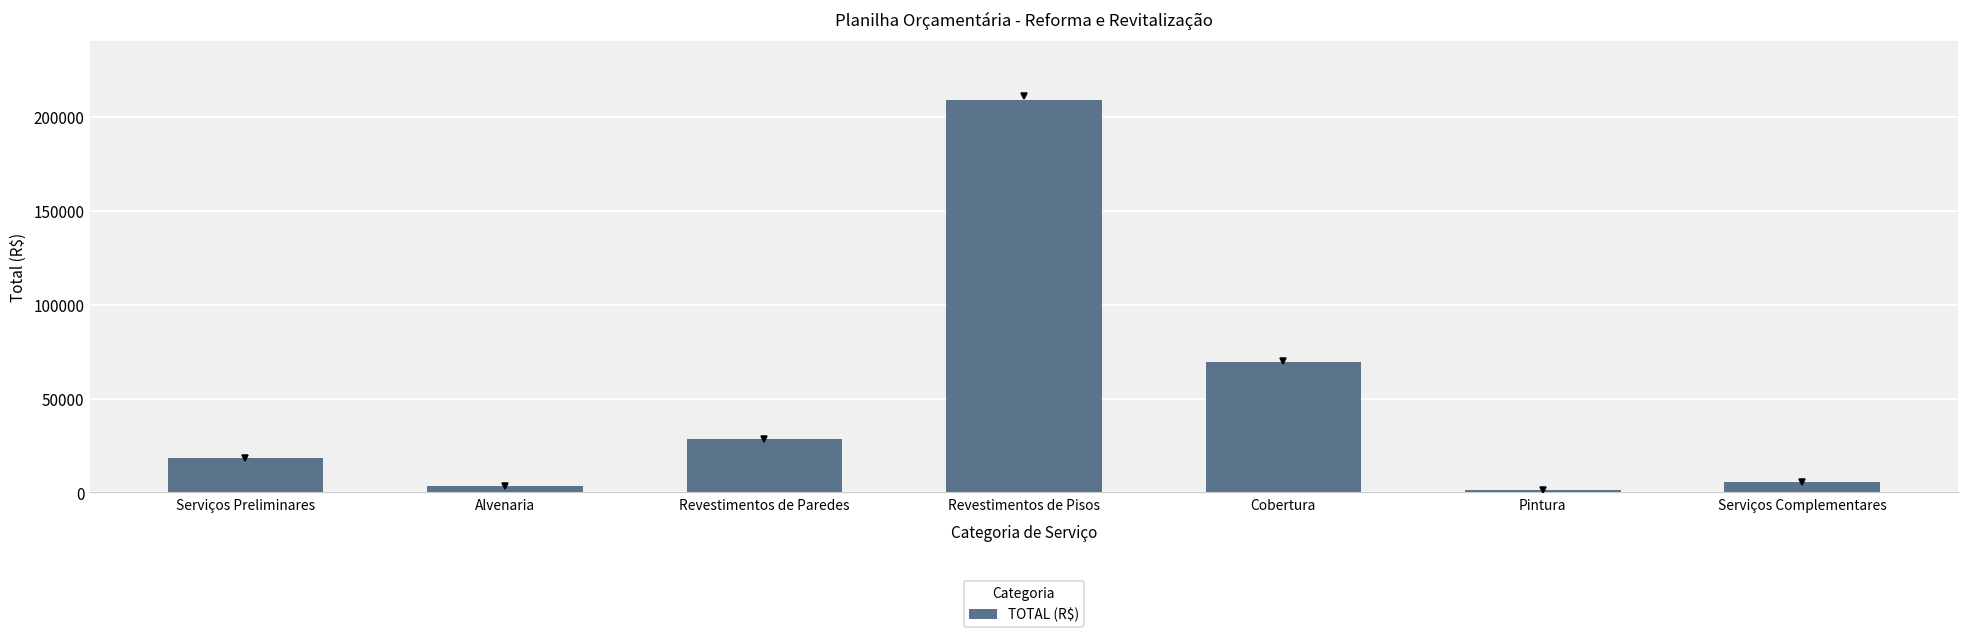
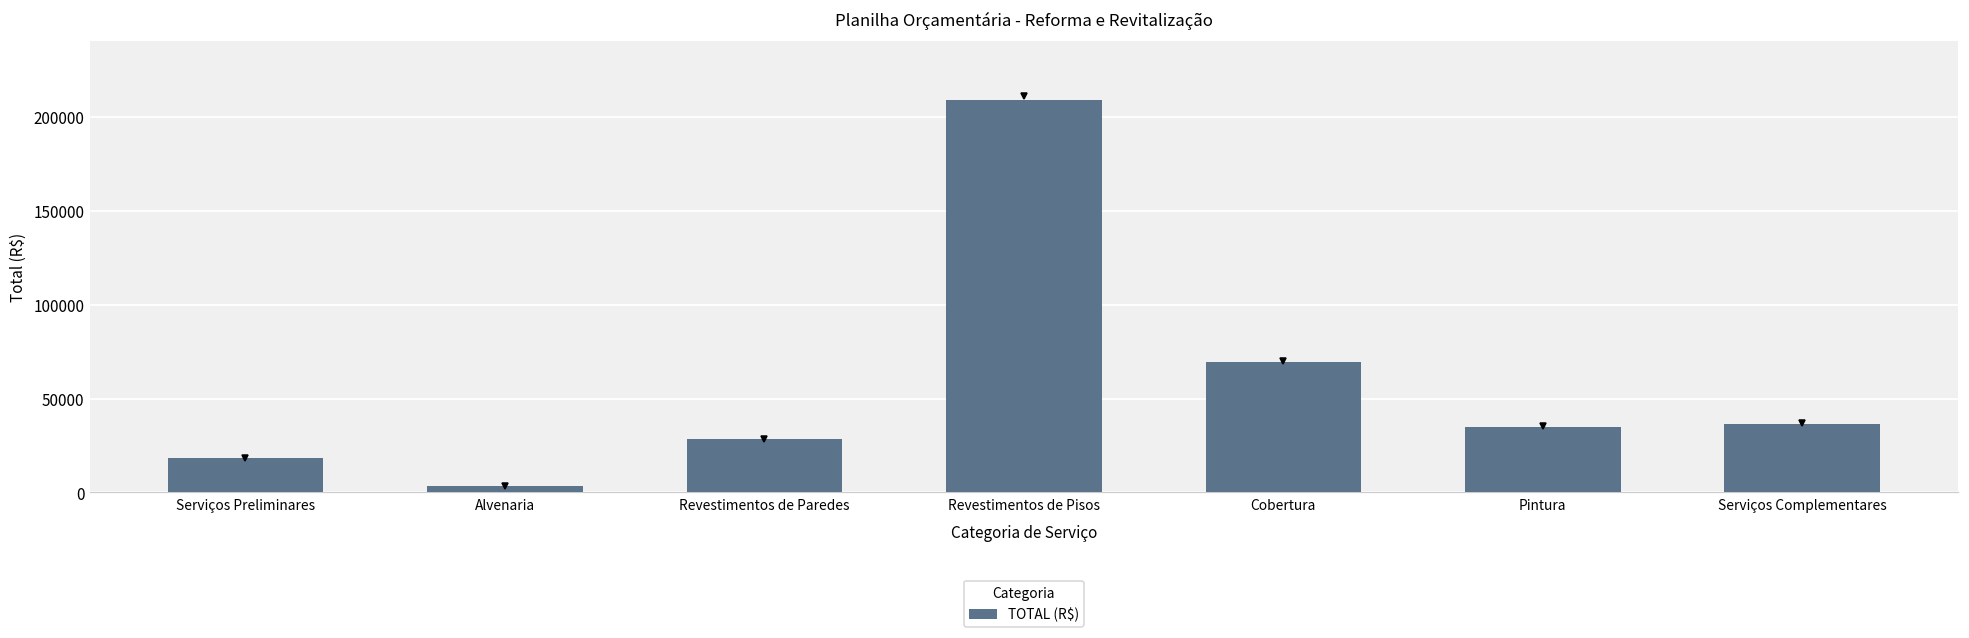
TOTAL (R$), Pintura: 1000 -> 35000
TOTAL (R$), Serviços Complementares: 6000 -> 36000
